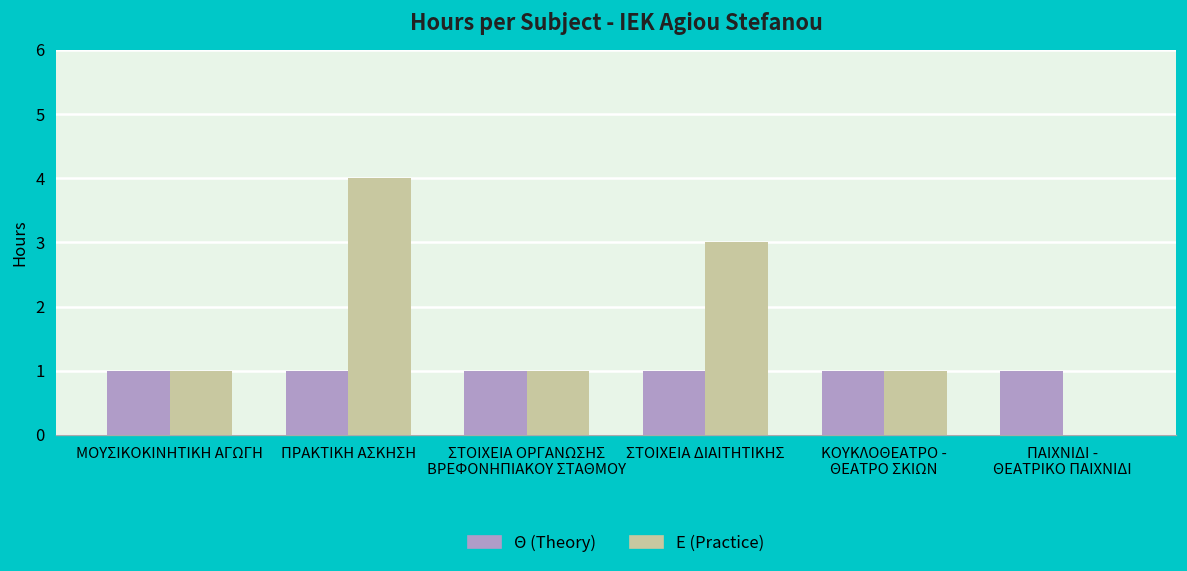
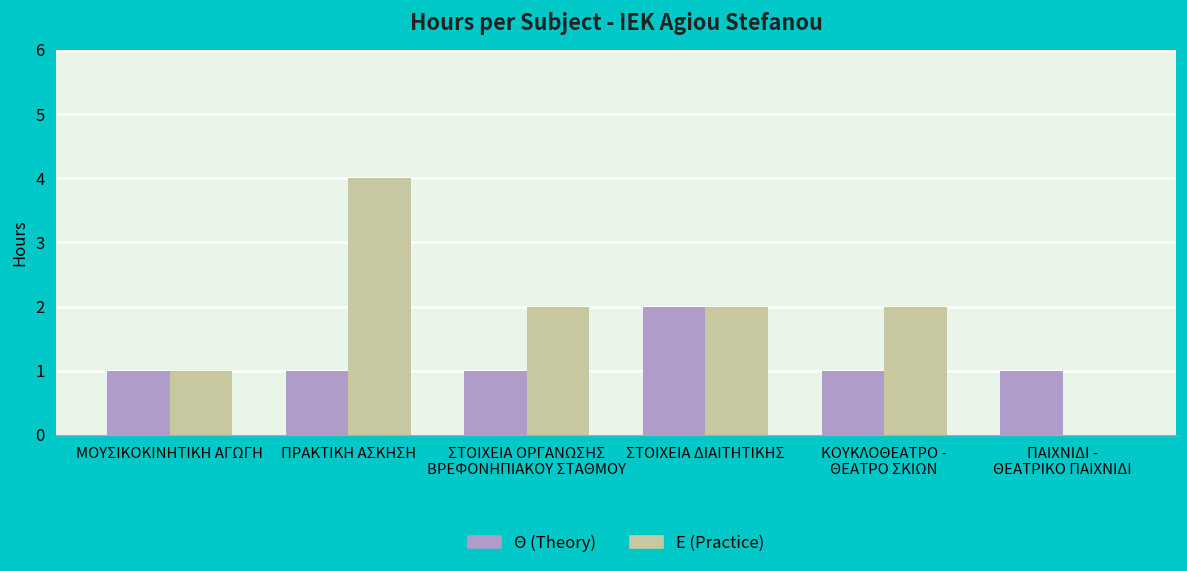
Ε (Practice), ΣΤΟΙΧΕΙΑ ΟΡΓΑΝΩΣΗΣ ΒΡΕΦΟΝΗΠΙΑΚΟΥ ΣΤΑΘΜΟΥ: 1 -> 2
Θ (Theory), ΣΤΟΙΧΕΙΑ ΔΙΑΙΤΗΤΙΚΗΣ: 1 -> 2
Ε (Practice), ΣΤΟΙΧΕΙΑ ΔΙΑΙΤΗΤΙΚΗΣ: 3 -> 2
Ε (Practice), ΚΟΥΚΛΟΘΕΑΤΡΟ - ΘΕΑΤΡΟ ΣΚΙΩΝ: 1 -> 2
